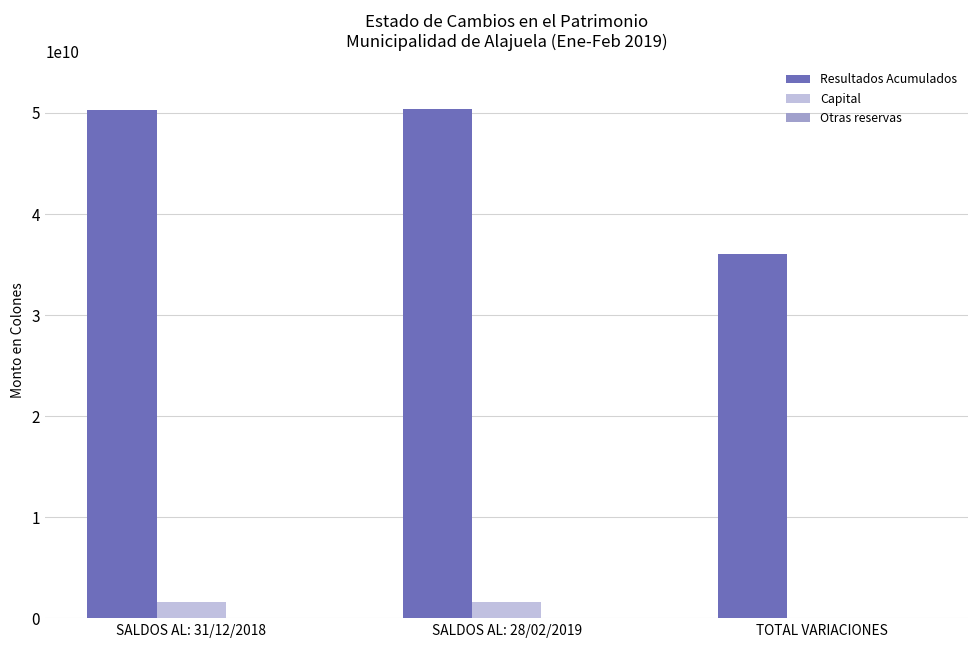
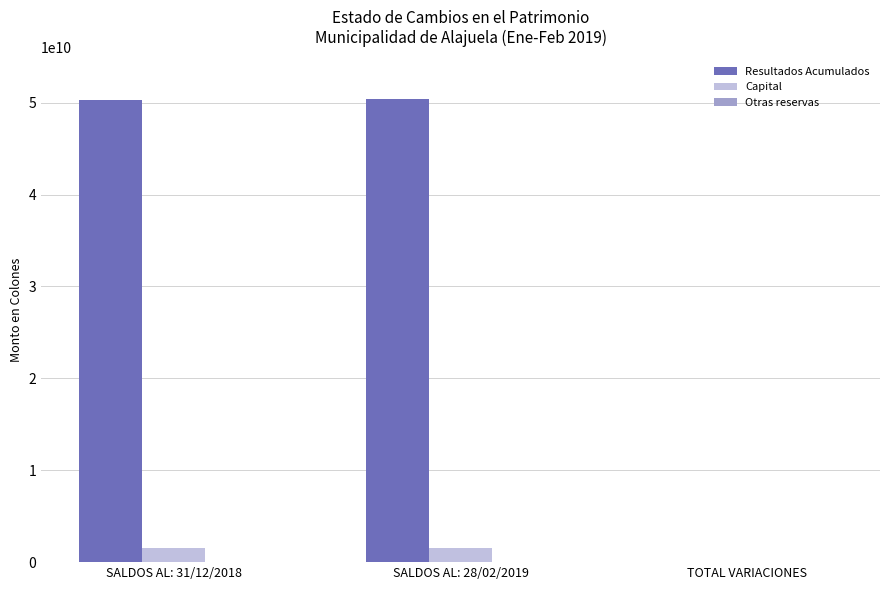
Resultados Acumulados, TOTAL VARIACIONES: 36000000000 -> 0
